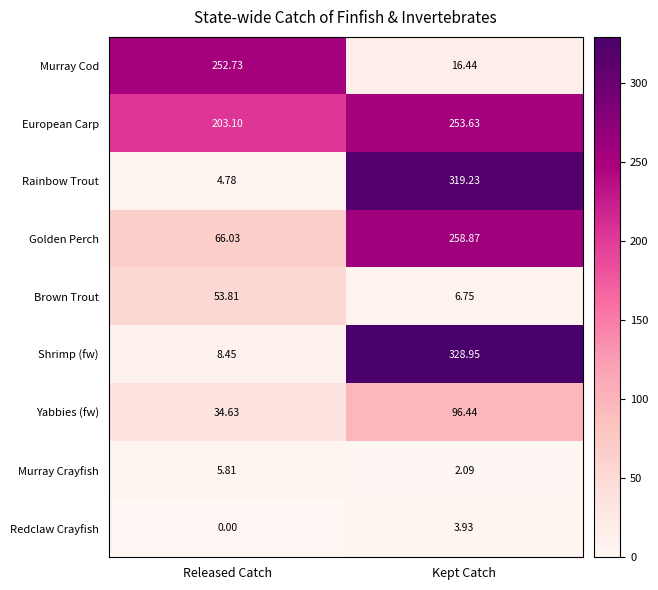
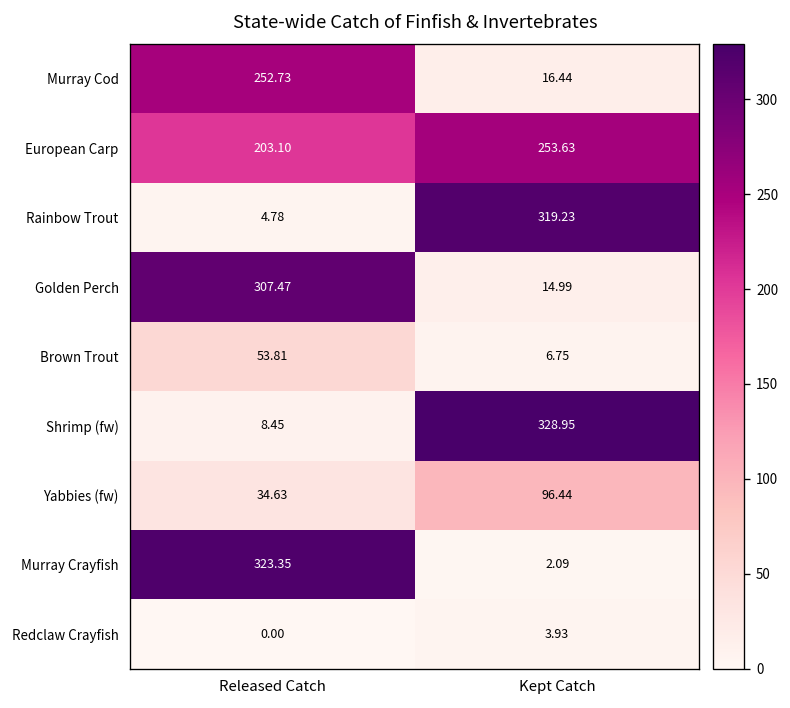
Golden Perch, Released Catch: 66.03 -> 307.47
Golden Perch, Kept Catch: 258.87 -> 14.99
Murray Crayfish, Released Catch: 5.81 -> 323.35
